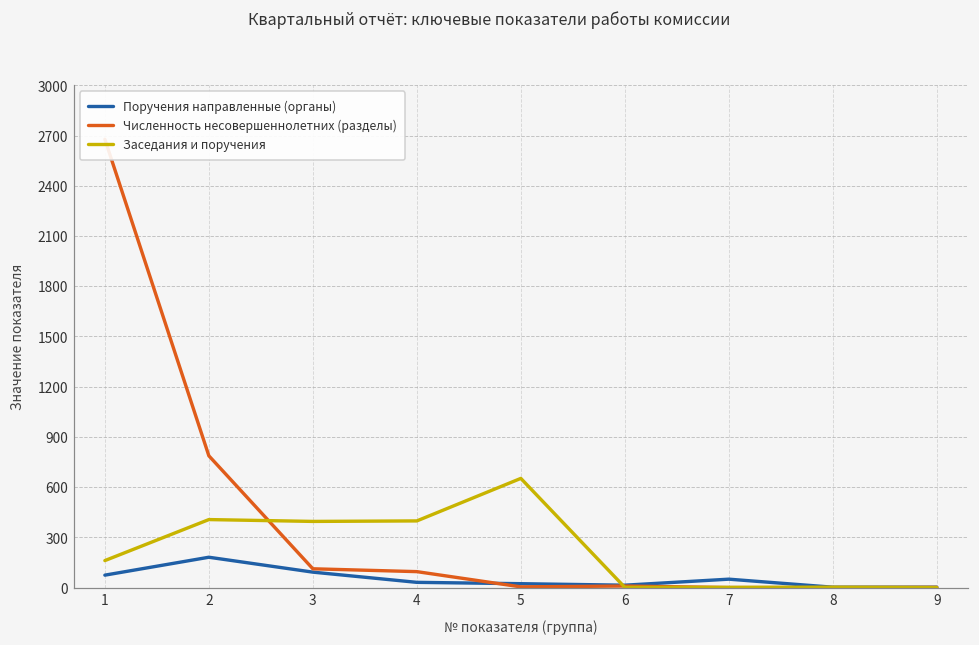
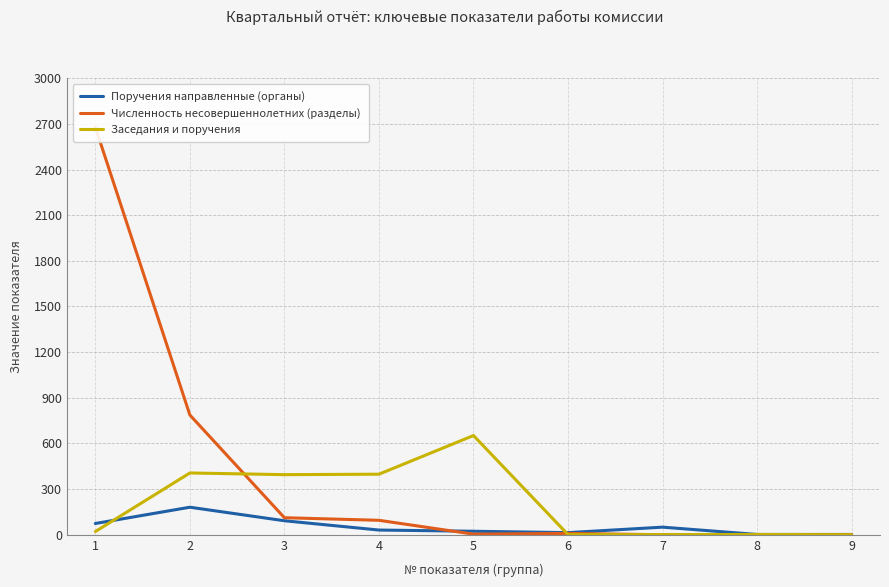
Заседания и поручения, 1: 160 -> 20
